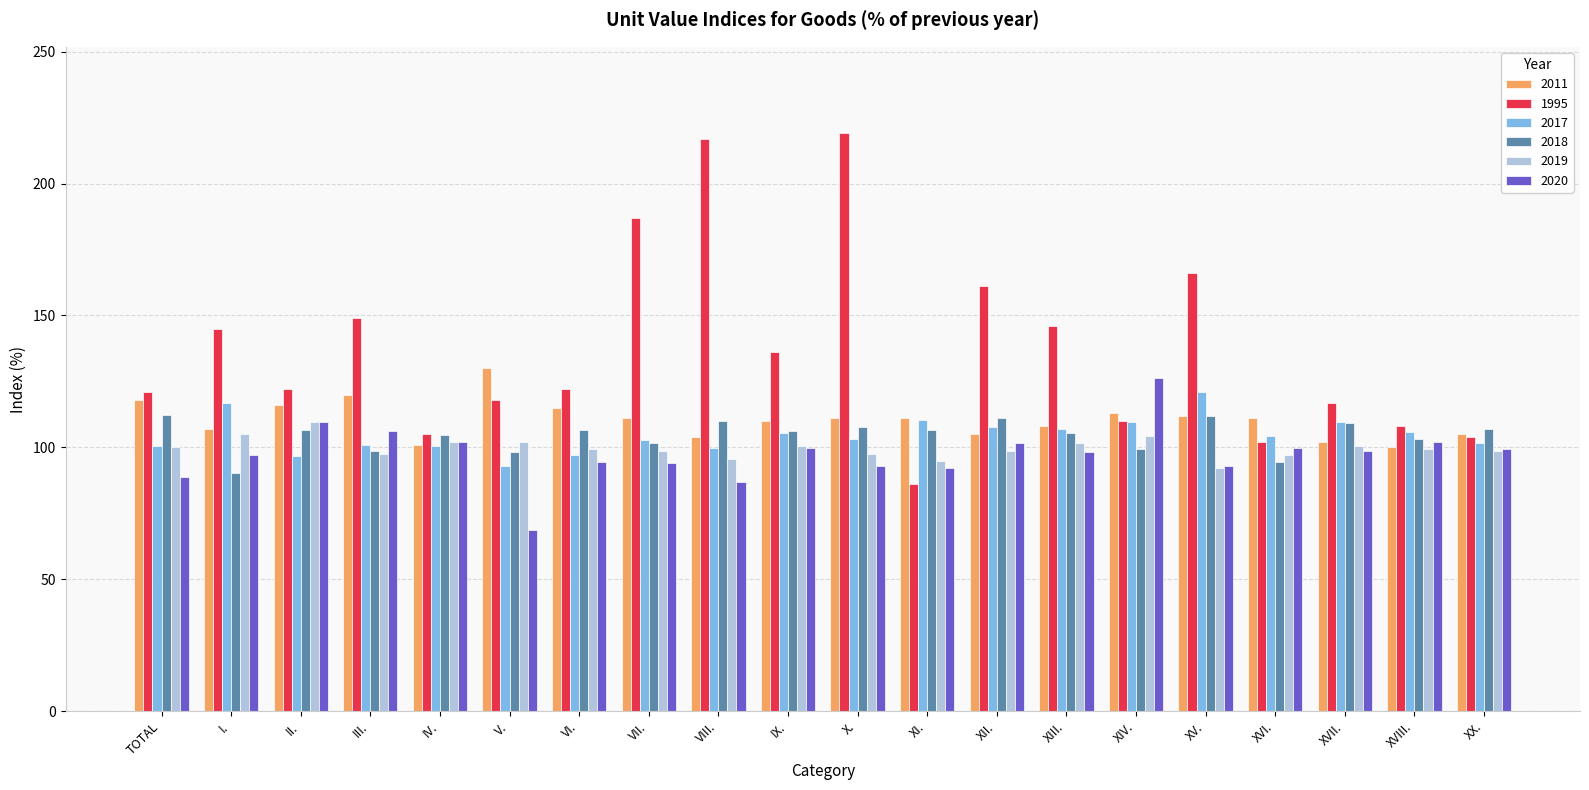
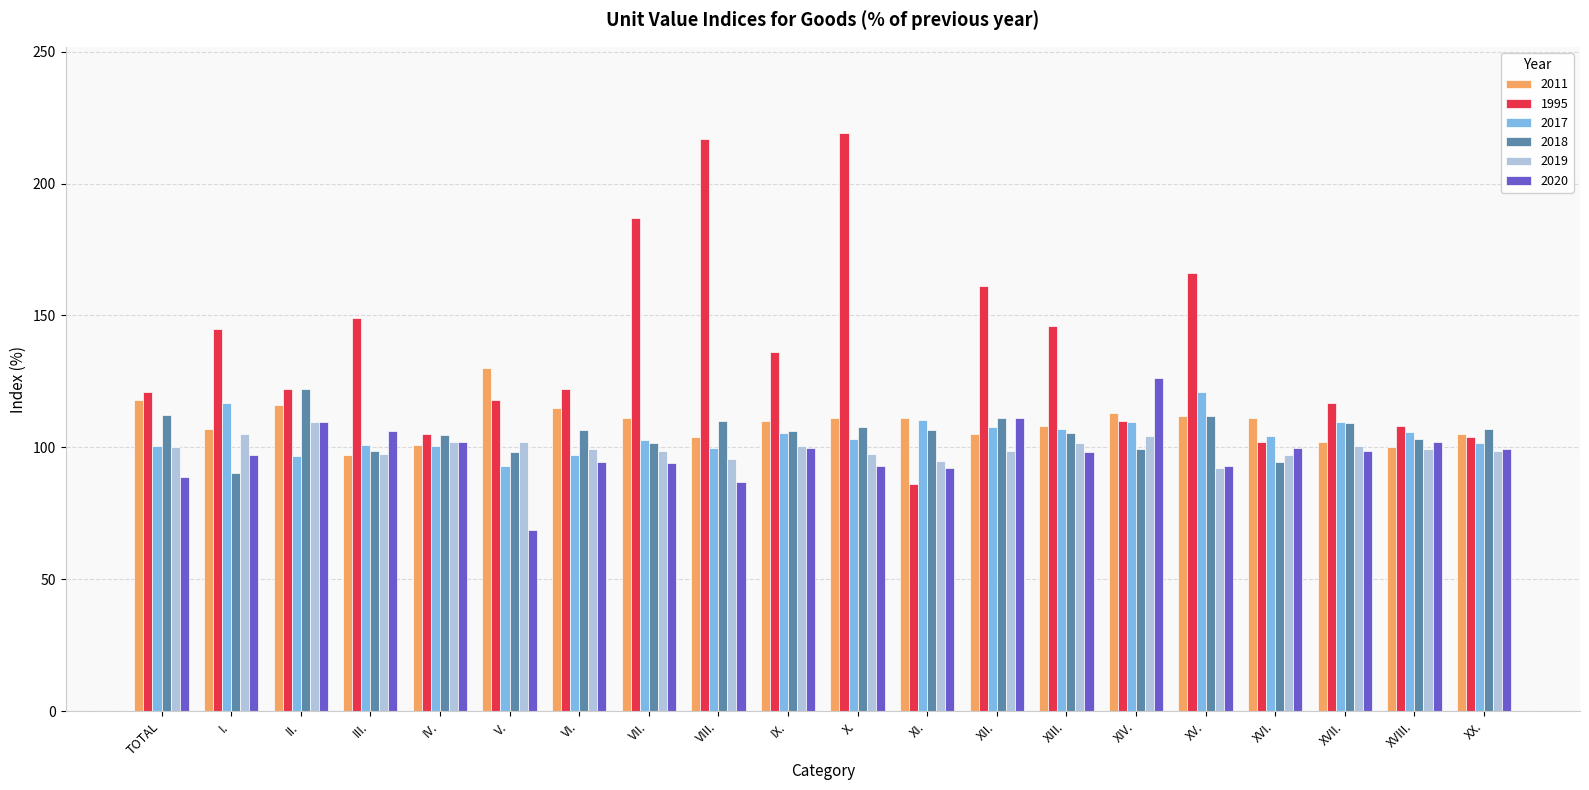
2018, II.: 107 -> 122
2011, III.: 120 -> 97
2020, XII.: 102 -> 111
